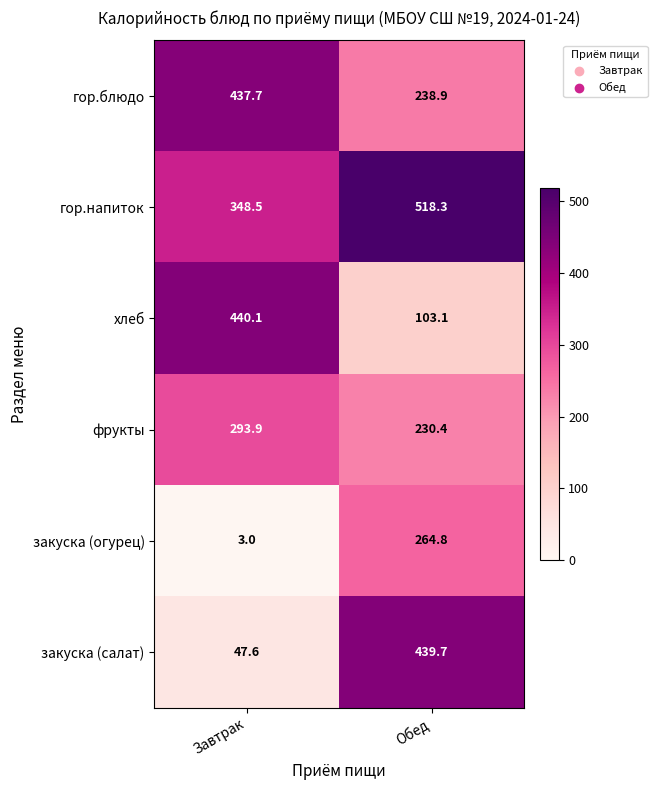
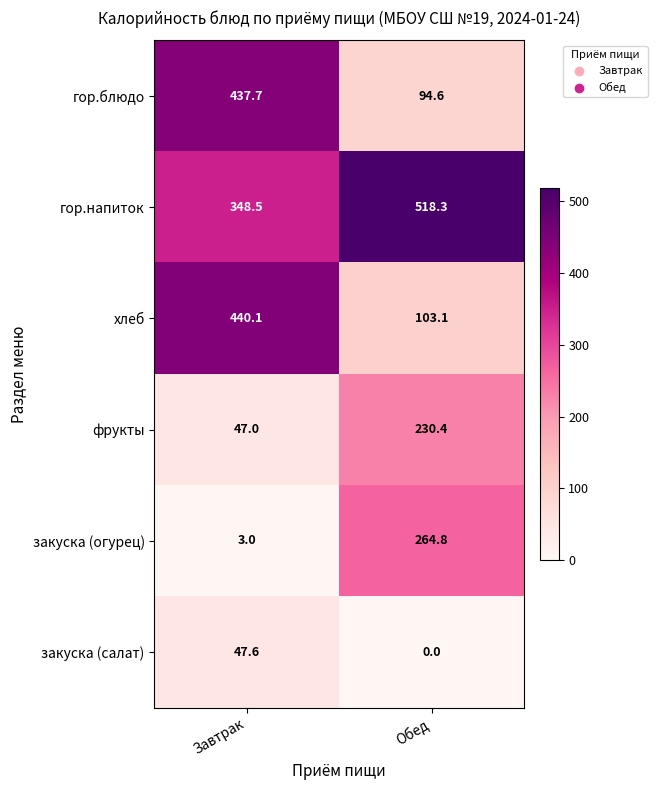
гор.блюдо, Обед: 238.9 -> 94.6
фрукты, Завтрак: 293.9 -> 47.0
закуска (салат), Обед: 439.7 -> 0.0
